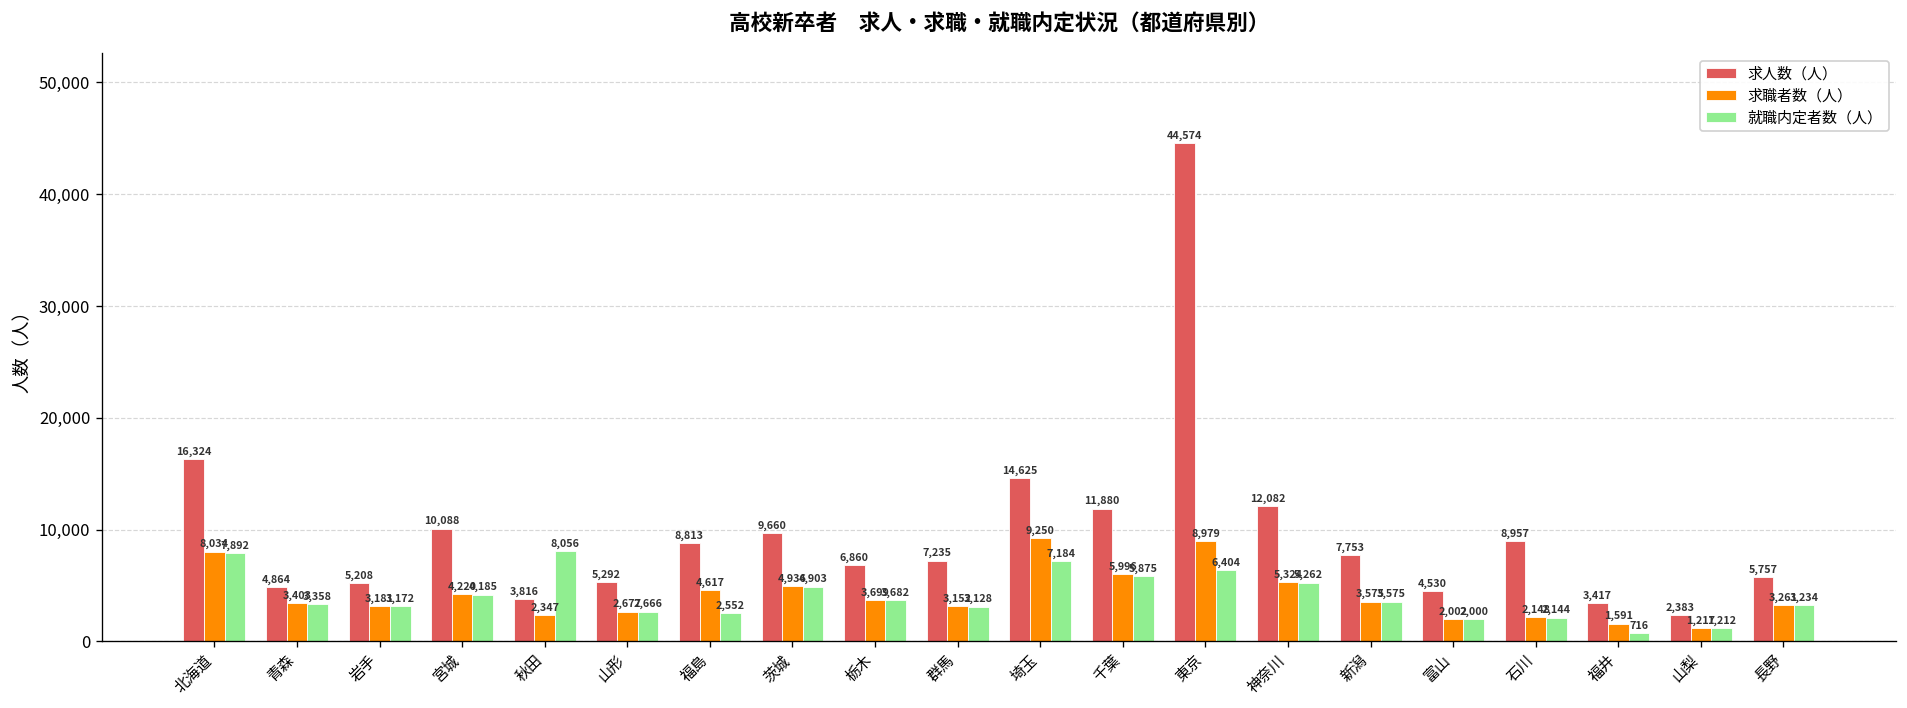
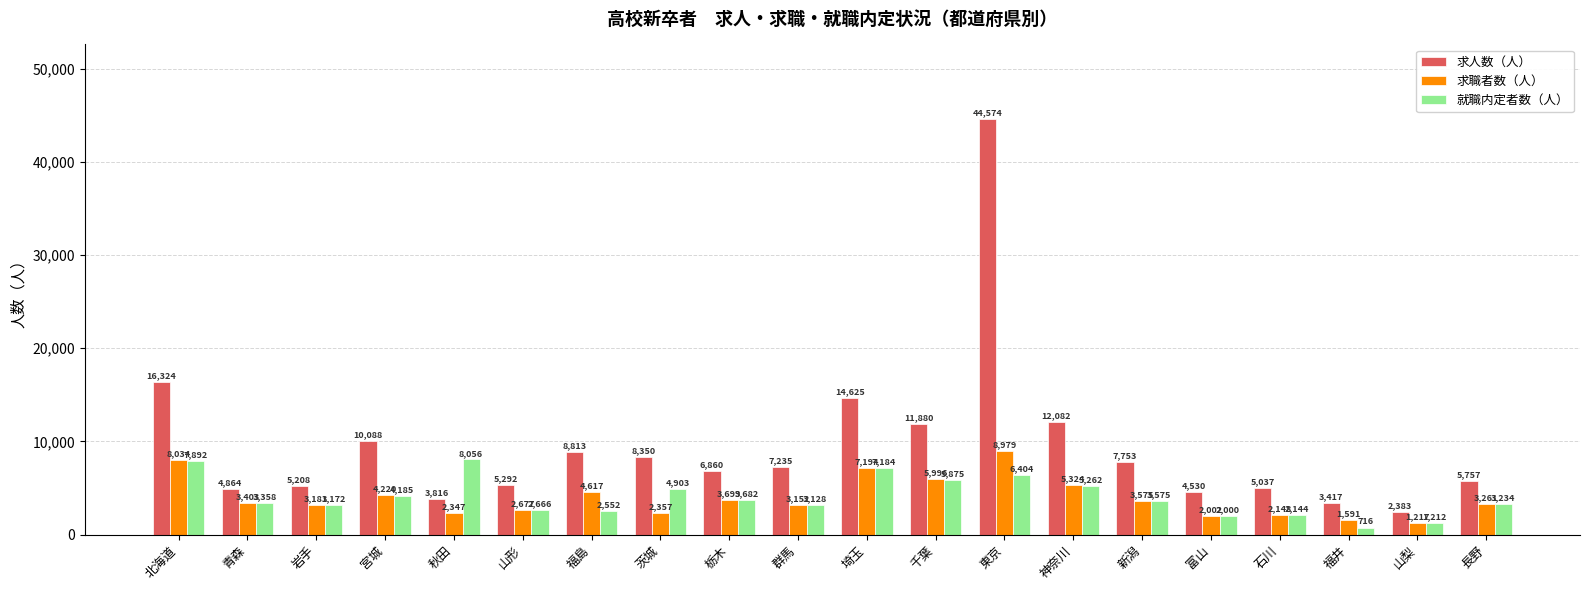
求人数（人）, 茨城: 9,660 -> 8,350
求職者数（人）, 茨城: 4,936 -> 2,357
求職者数（人）, 埼玉: 9,250 -> 7,194
求人数（人）, 石川: 8,957 -> 5,037
